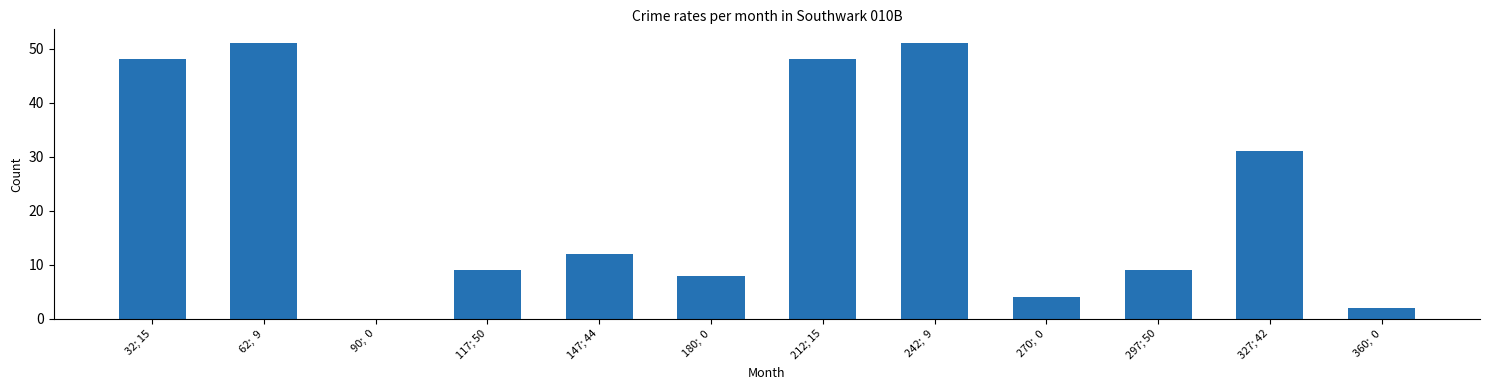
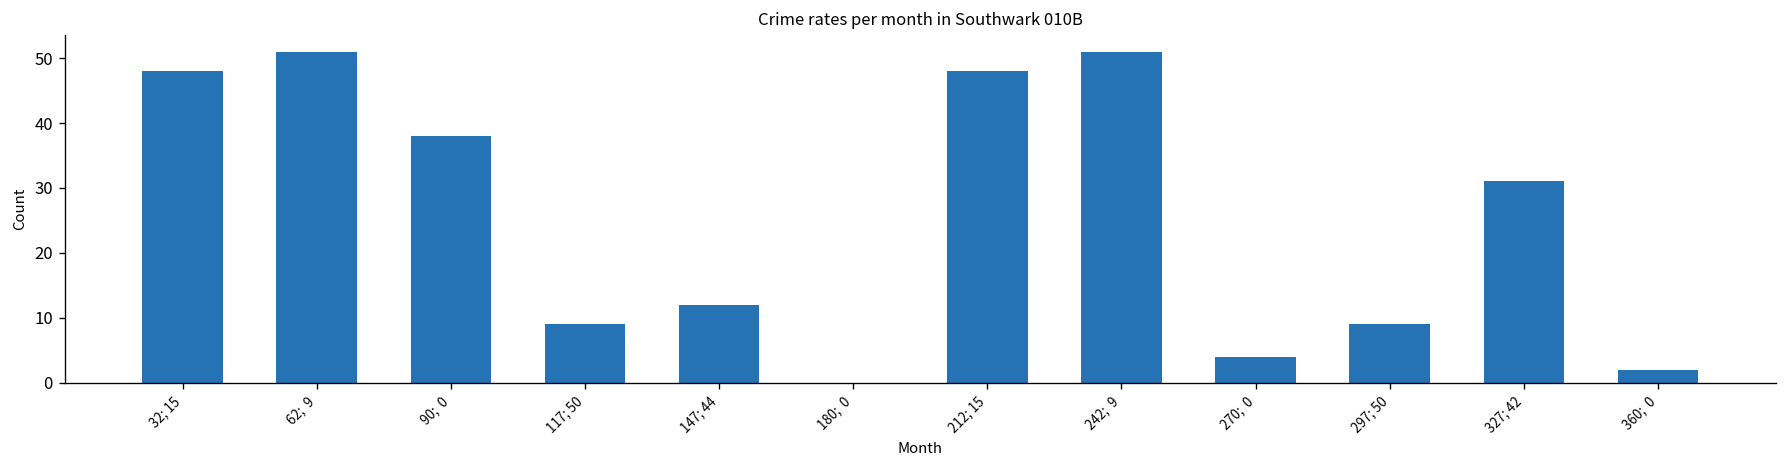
90; 0: 0 -> 38
180; 0: 8 -> 0
